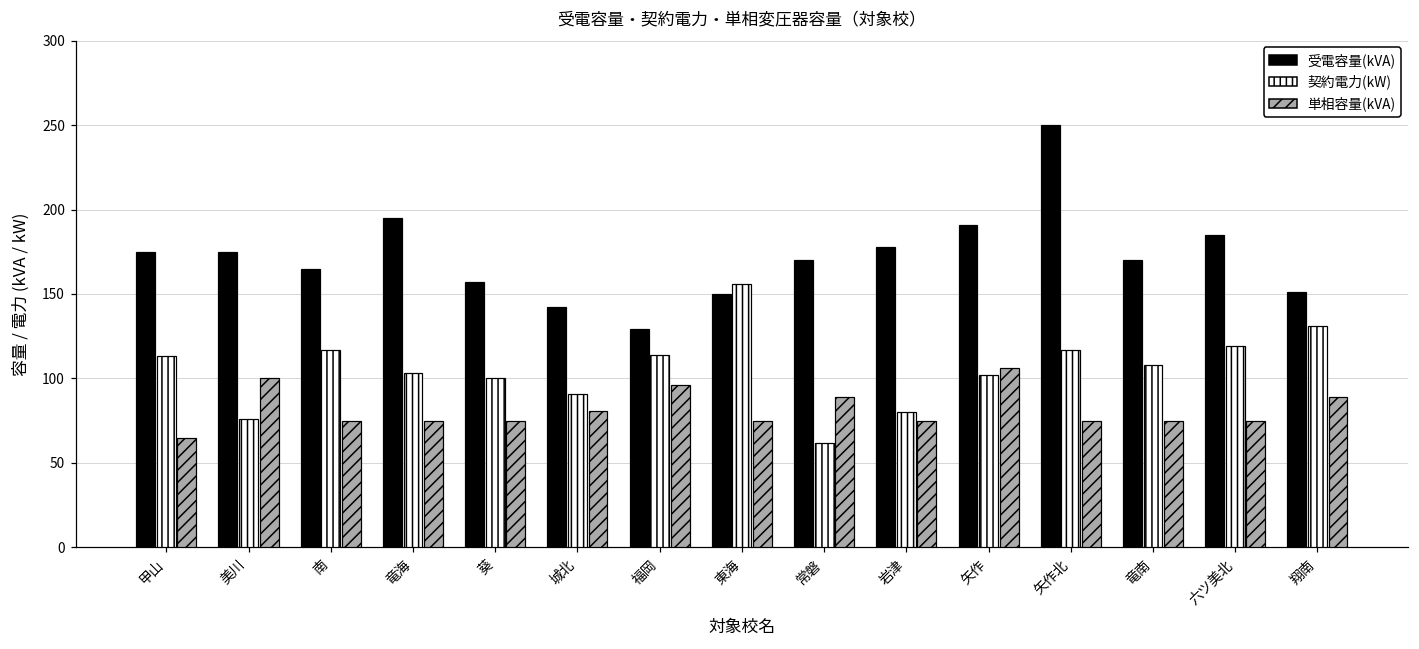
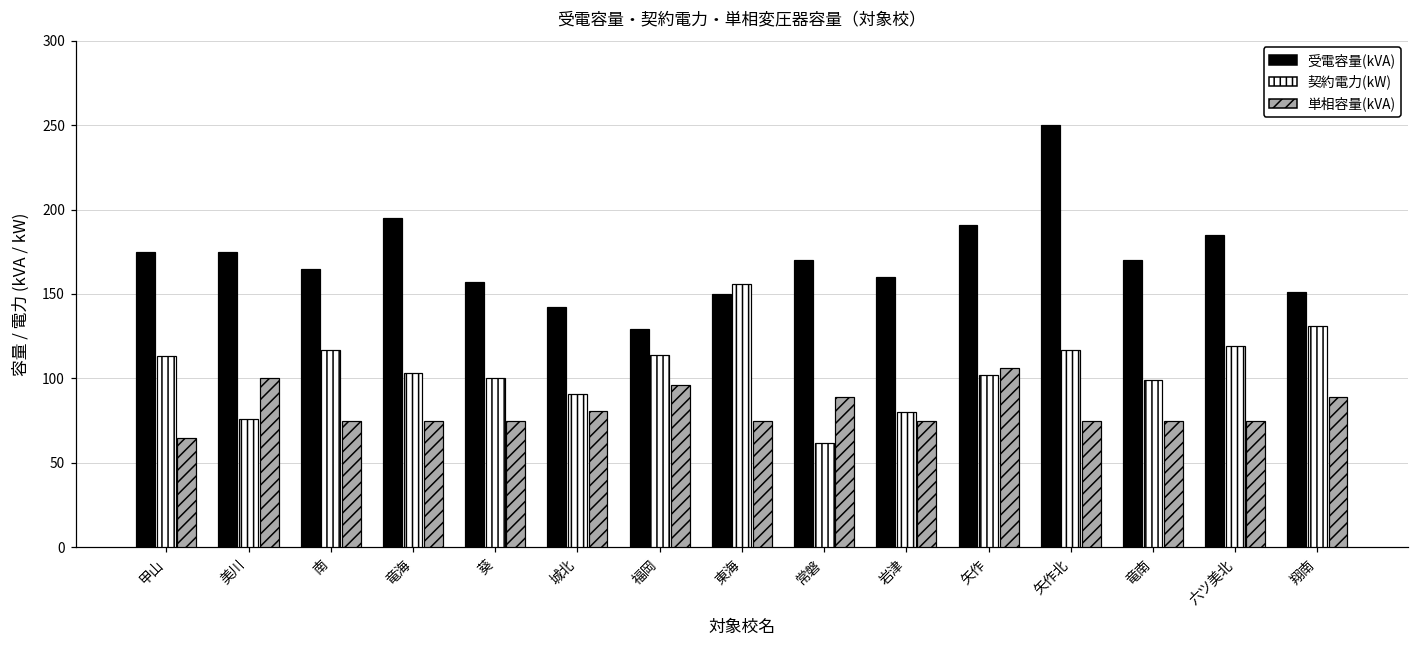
受電容量(kVA), 岩津: 178 -> 160
契約電力(kW), 竜南: 108 -> 99
